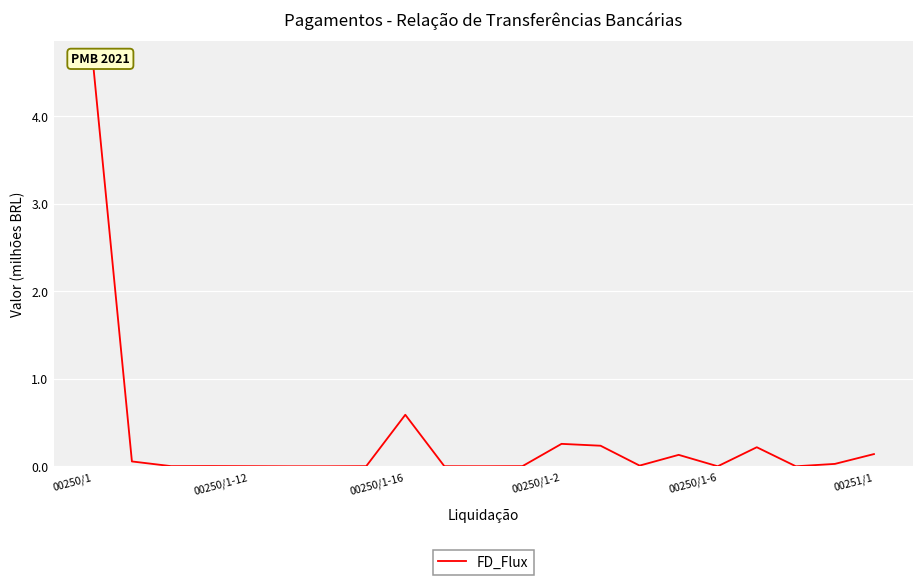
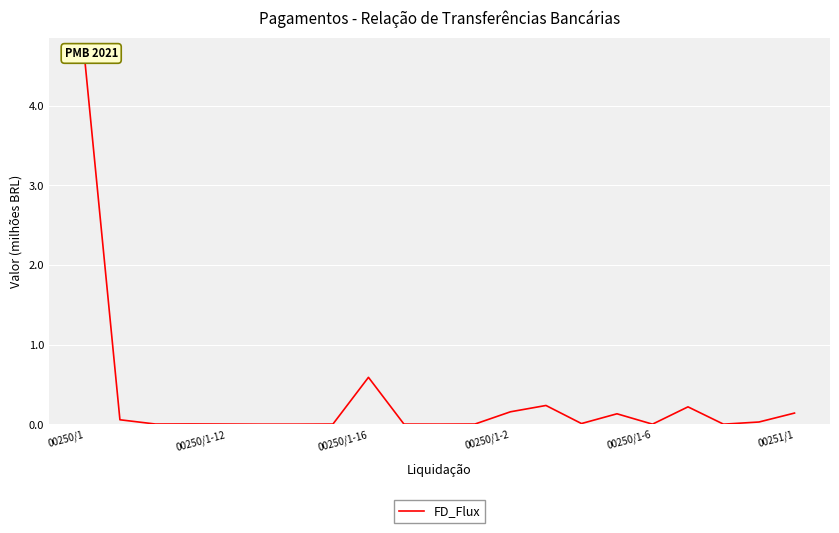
00250/1-2: 0.3 -> 0.2
